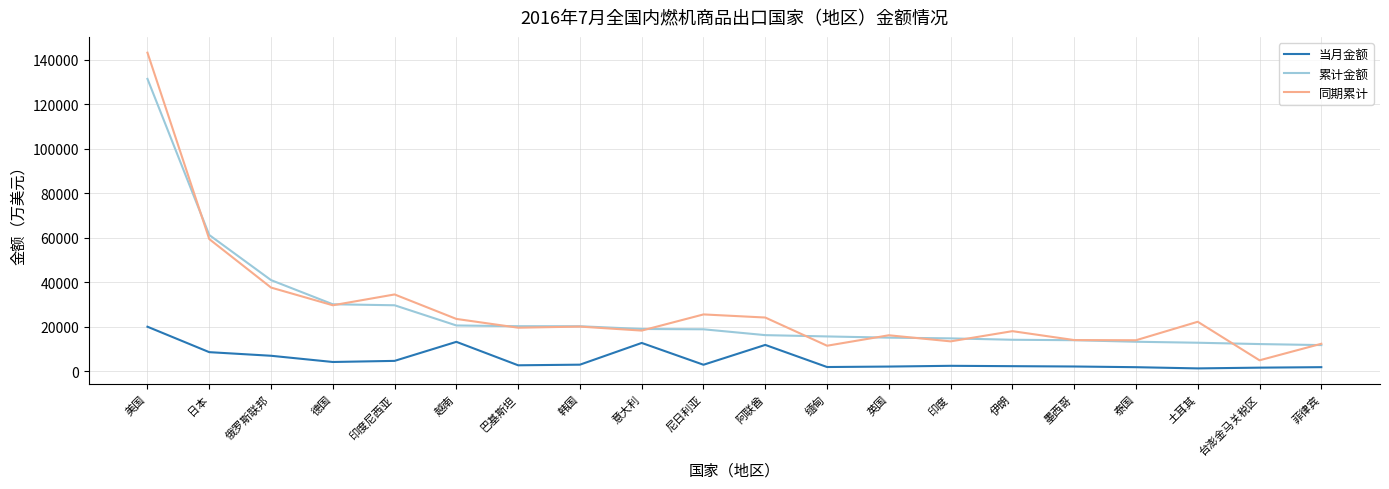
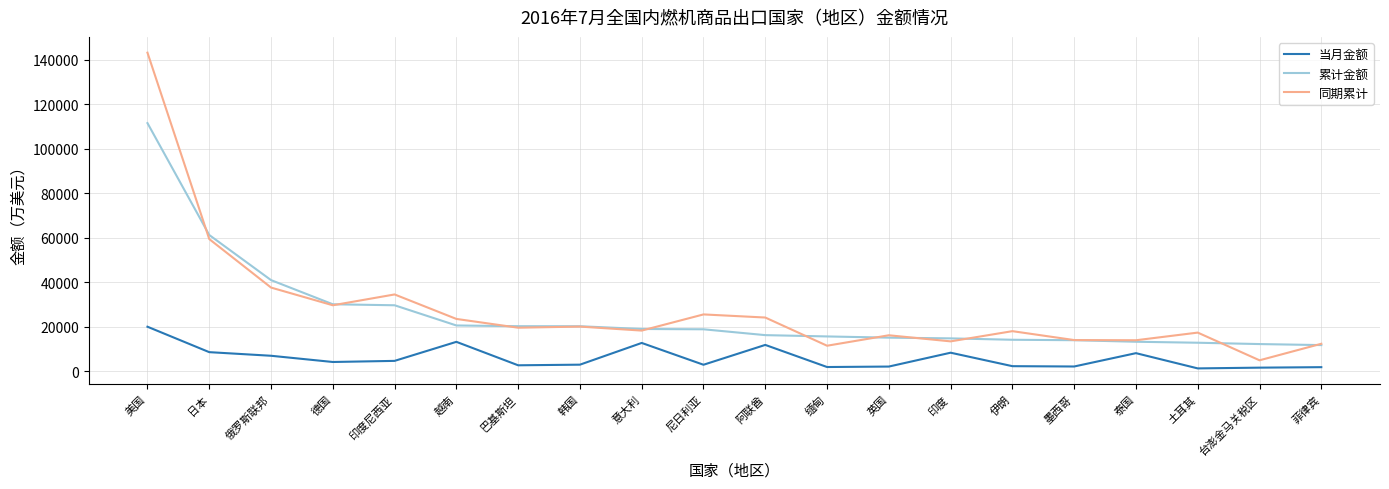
累计金额, 美国: 131000 -> 112000
当月金额, 印度: 3000 -> 8000
当月金额, 泰国: 2000 -> 8000
同期累计, 土耳其: 22000 -> 17000
